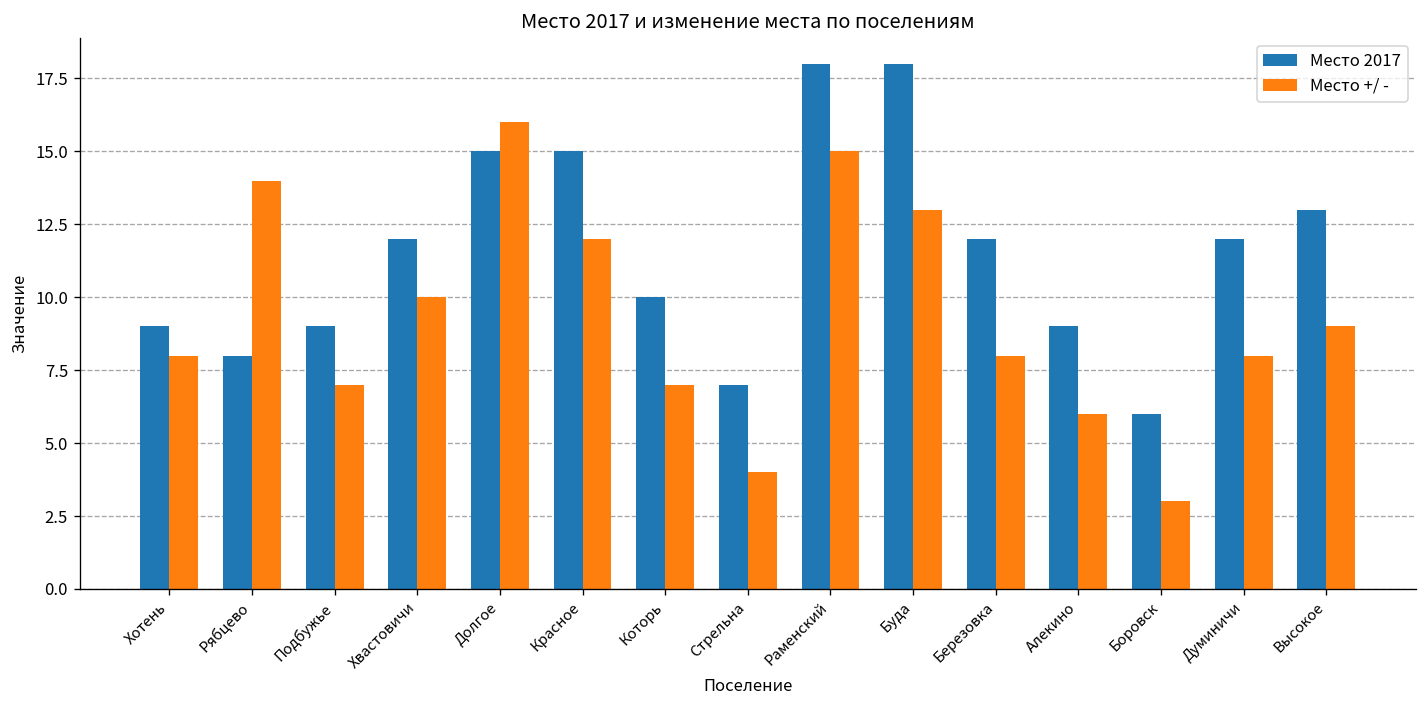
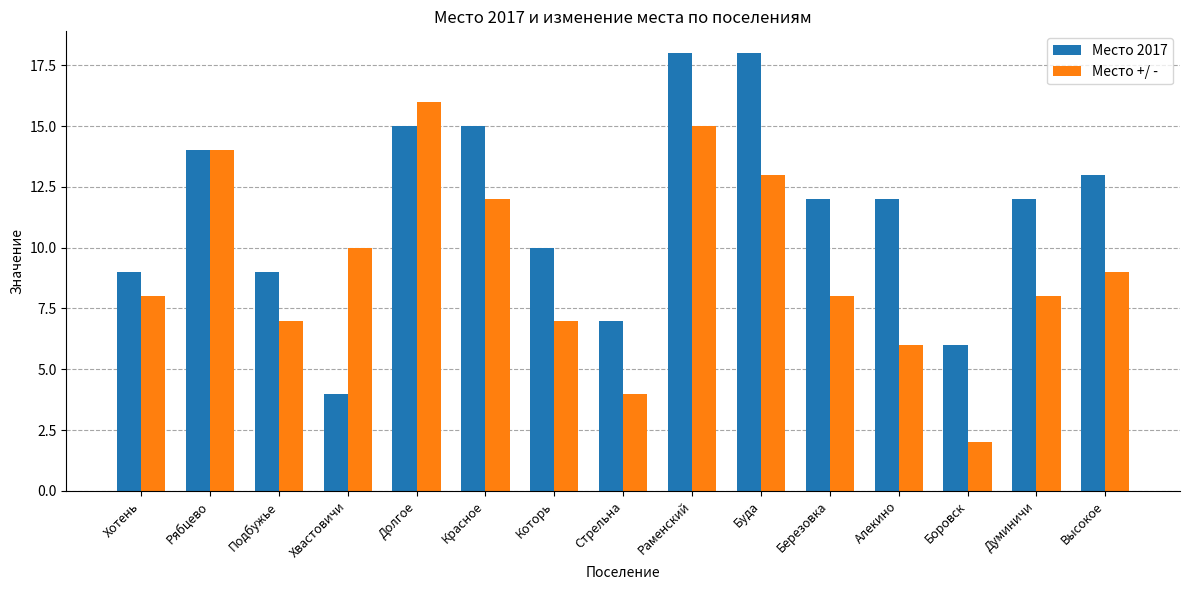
Место 2017, Рябцево: 8 -> 14
Место 2017, Хвастовичи: 12 -> 4
Место 2017, Алекино: 9 -> 12
Место +/ -, Боровск: 3 -> 2
